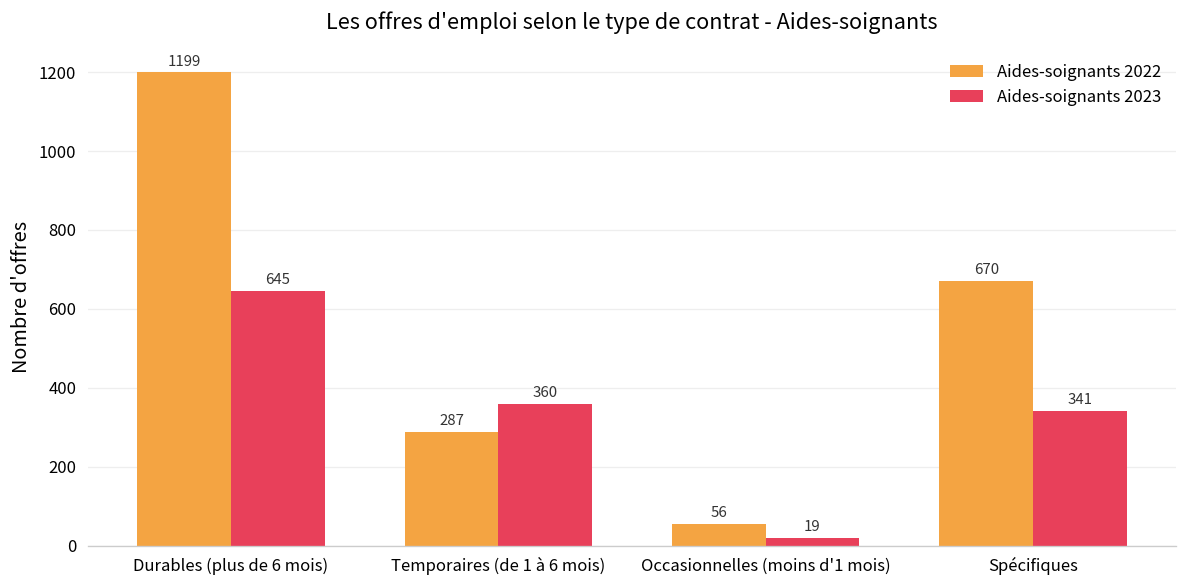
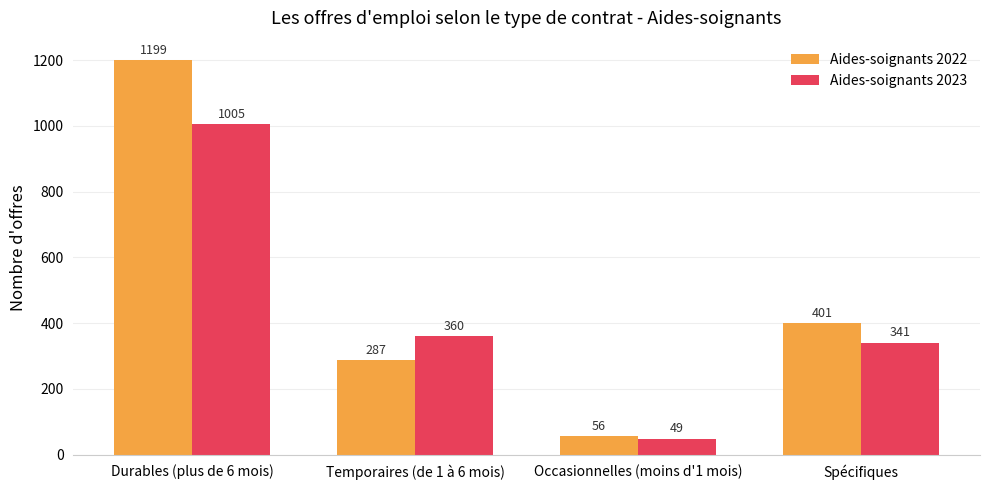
Aides-soignants 2023, Durables (plus de 6 mois): 645 -> 1005
Aides-soignants 2023, Occasionnelles (moins d'1 mois): 19 -> 49
Aides-soignants 2022, Spécifiques: 670 -> 401
